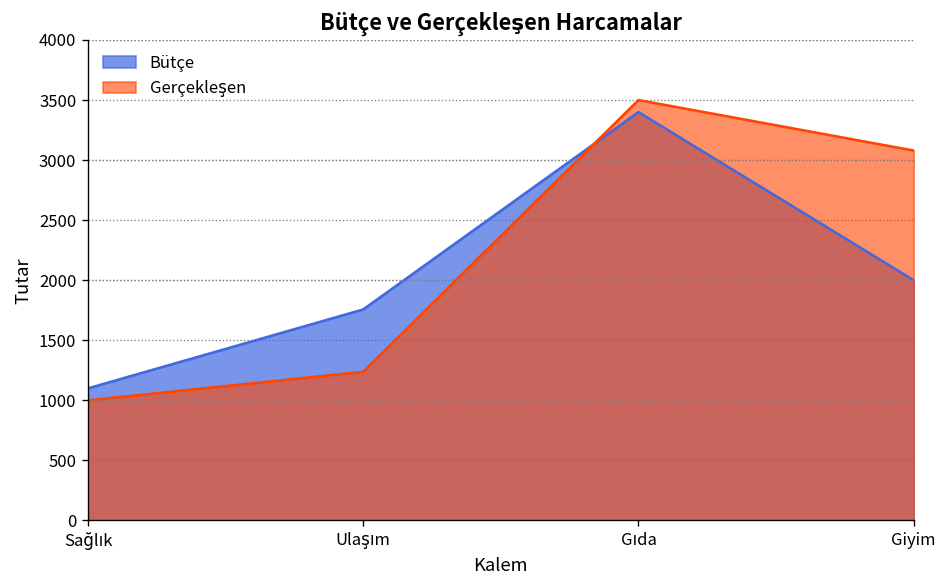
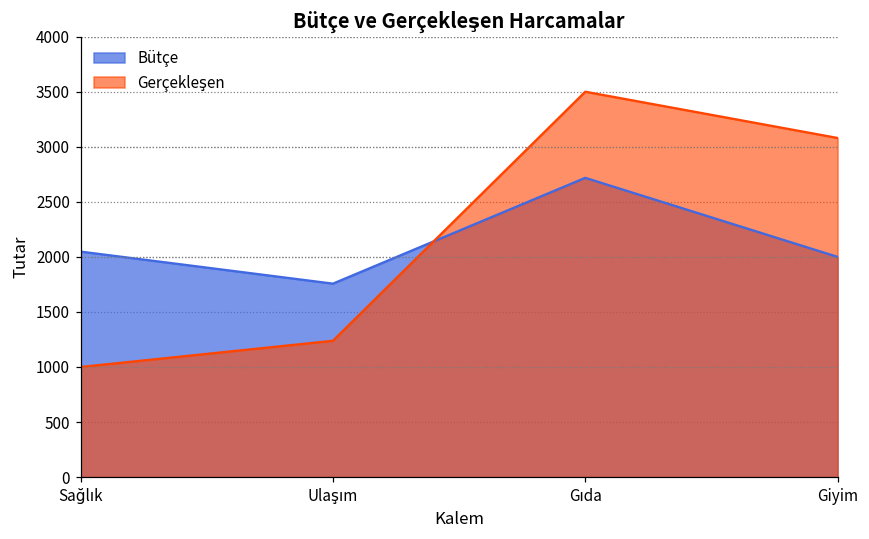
Bütçe, Sağlık: 1100 -> 2050
Bütçe, Gıda: 3400 -> 2720
